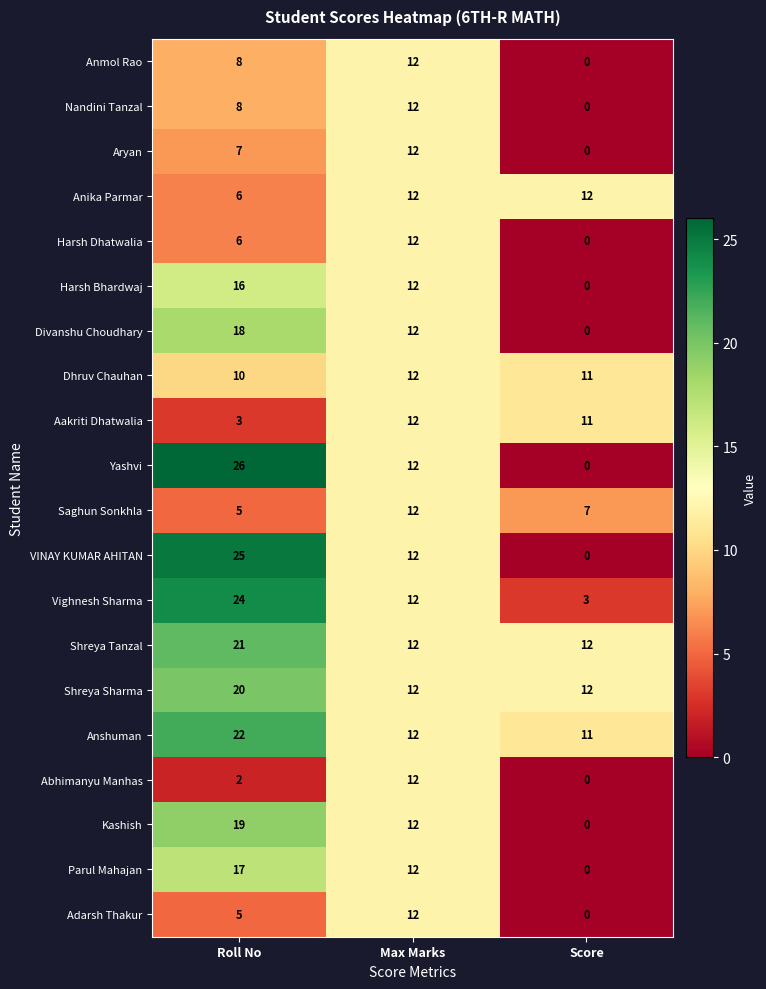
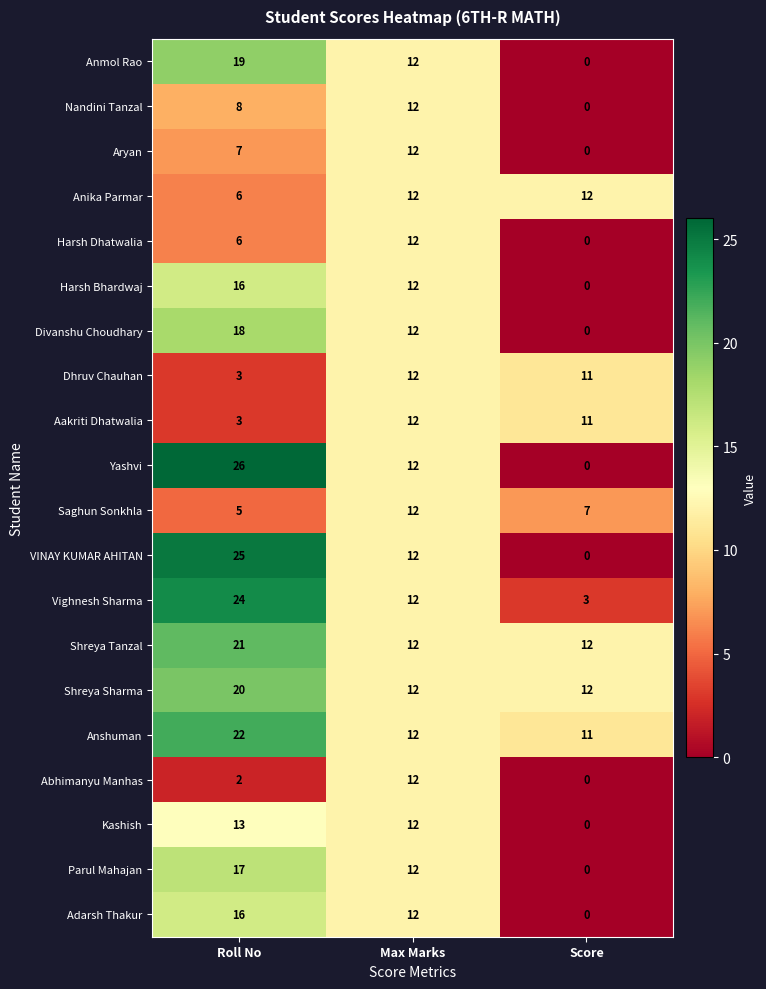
Anmol Rao, Roll No: 8 -> 19
Dhruv Chauhan, Roll No: 10 -> 3
Kashish, Roll No: 19 -> 13
Adarsh Thakur, Roll No: 5 -> 16
